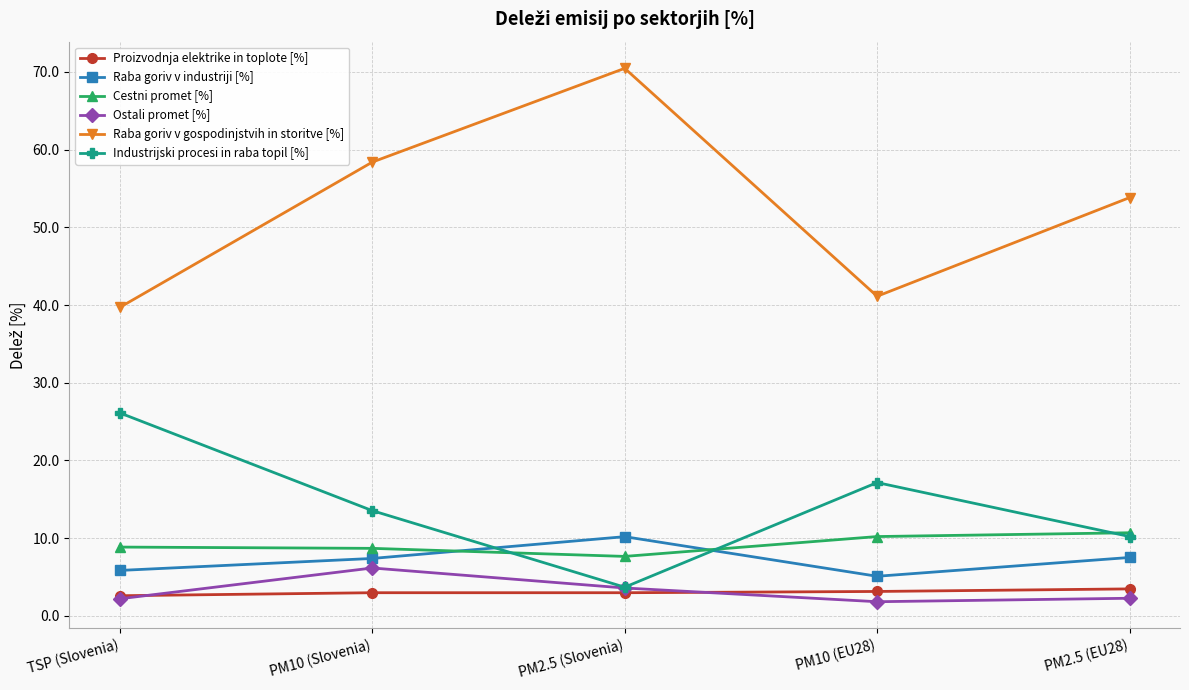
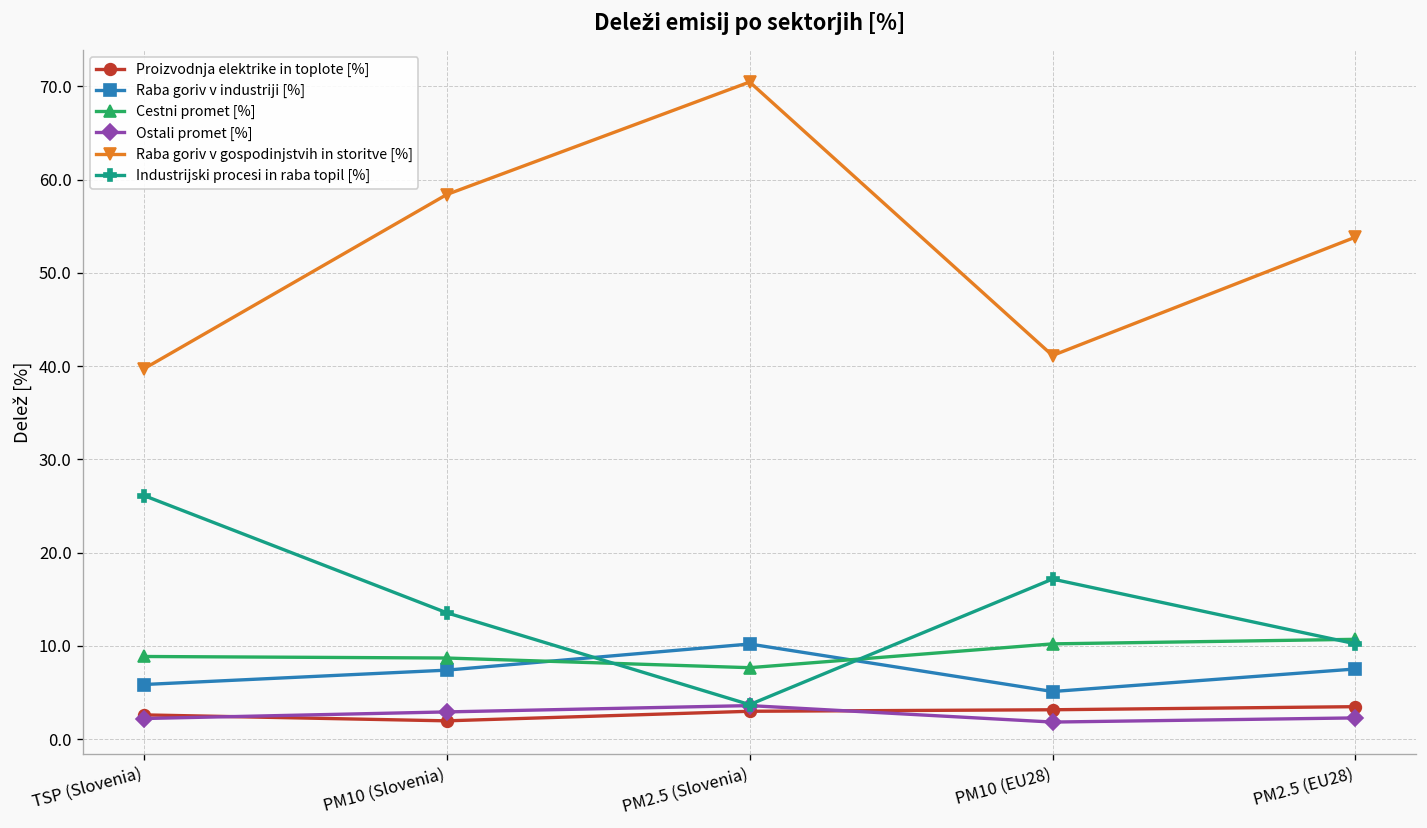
Proizvodnja elektrike in toplote [%], PM10 (Slovenia): 3 -> 2
Ostali promet [%], PM10 (Slovenia): 6 -> 3
